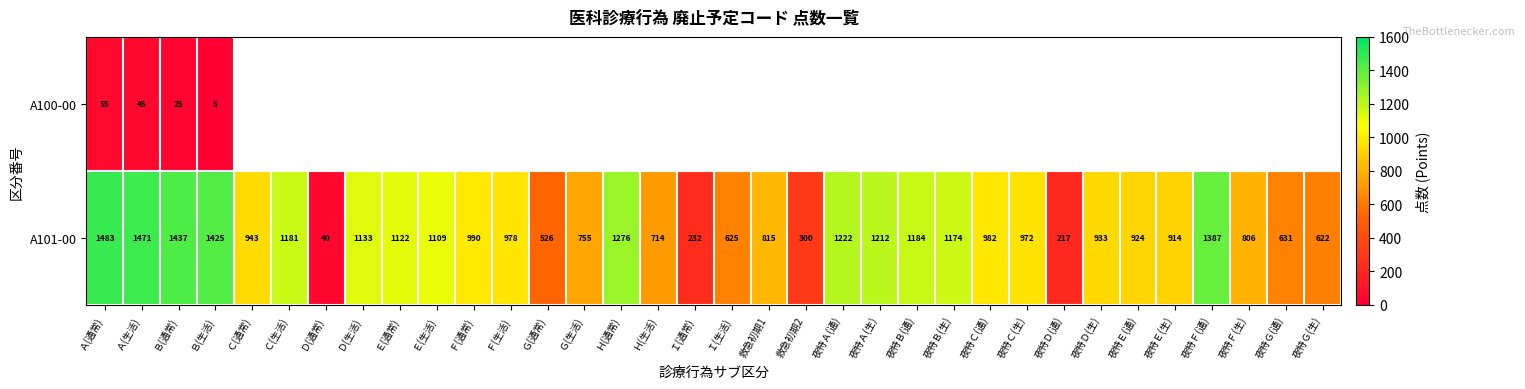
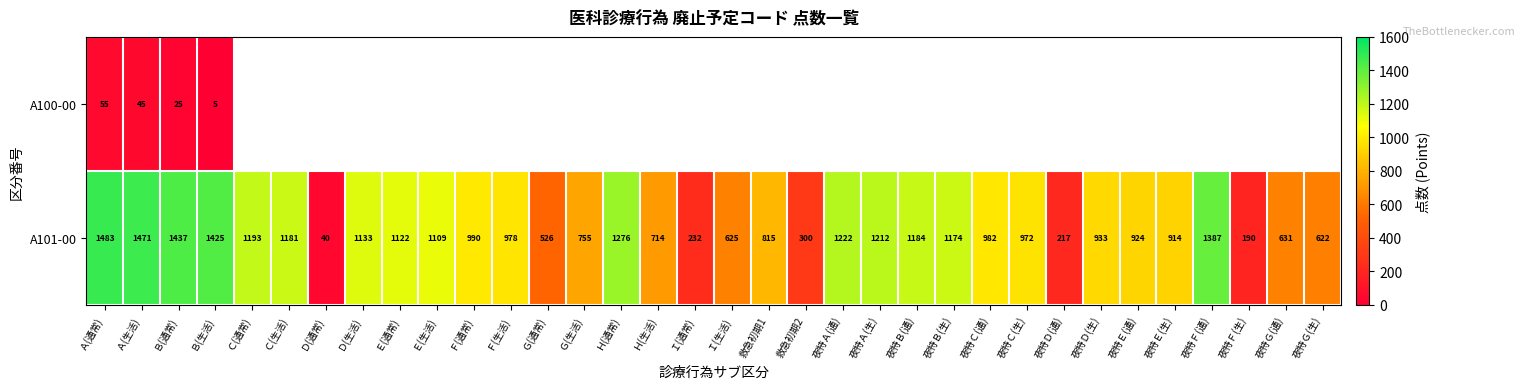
A101-00, Ｃ(通常): 943 -> 1193
A101-00, 夜特Ｆ(生): 806 -> 190
